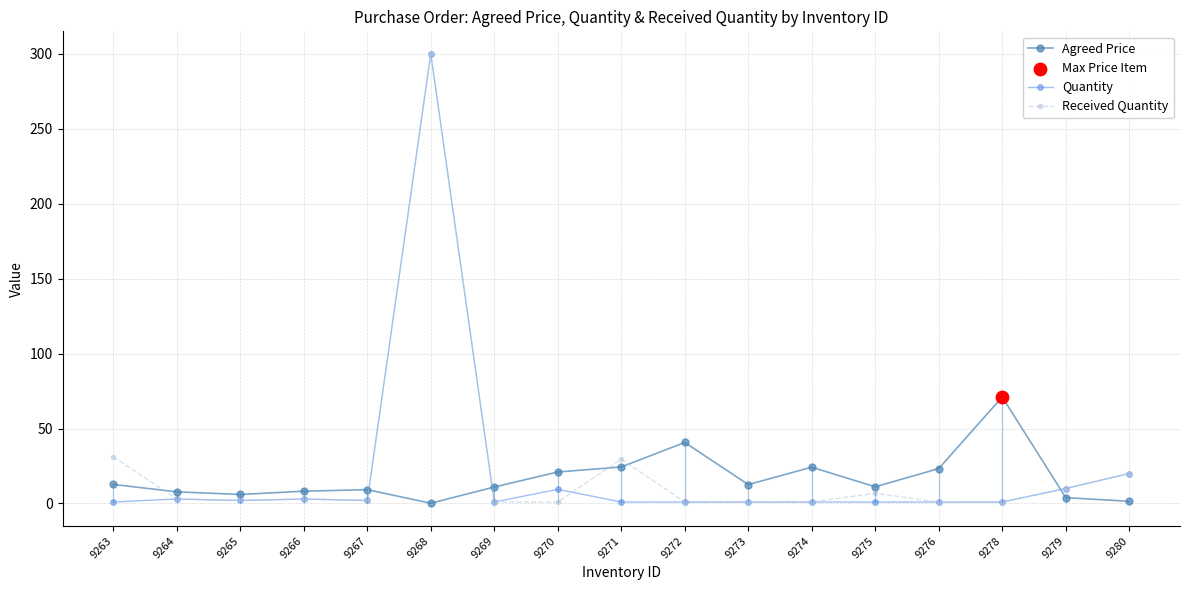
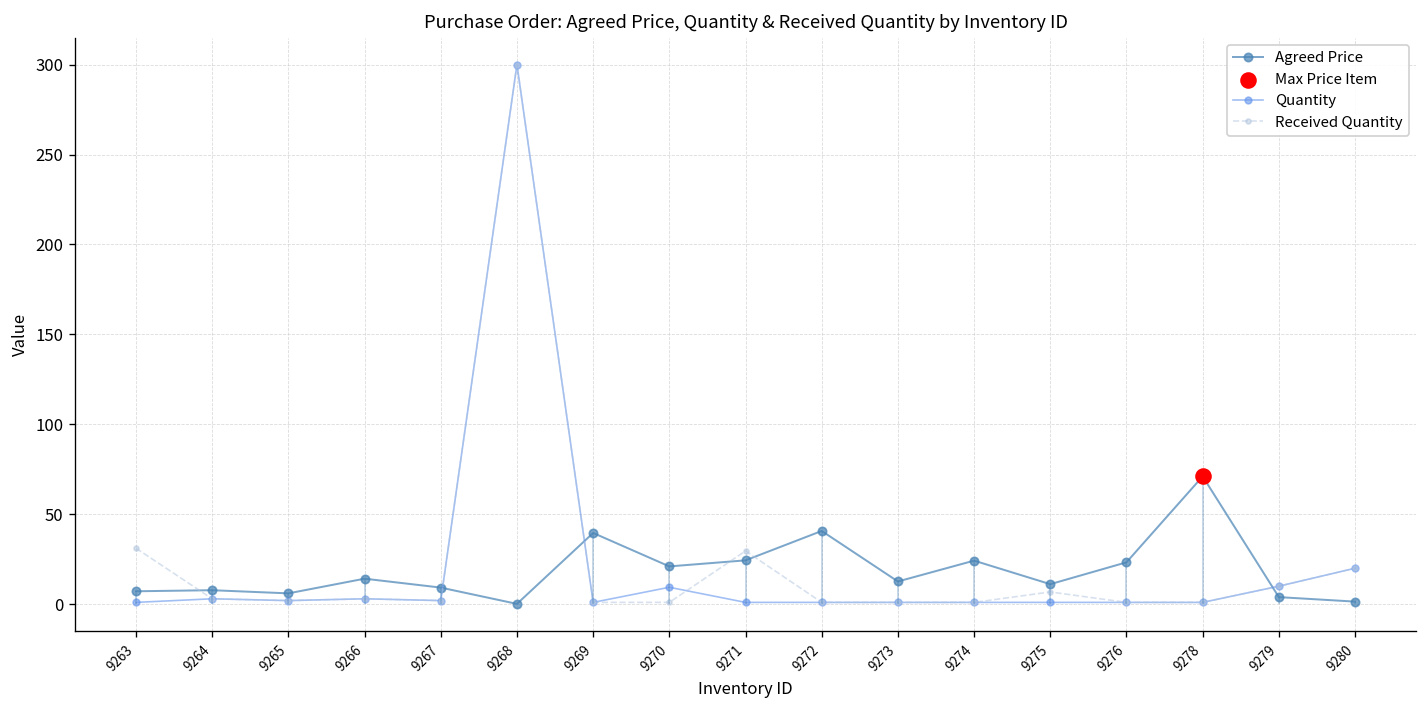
Agreed Price, 9263: 13 -> 7
Agreed Price, 9266: 8 -> 14
Agreed Price, 9269: 11 -> 40
